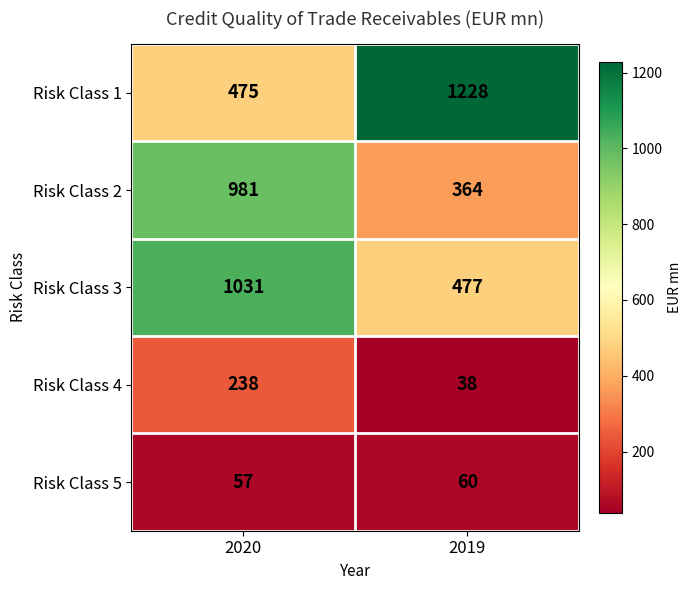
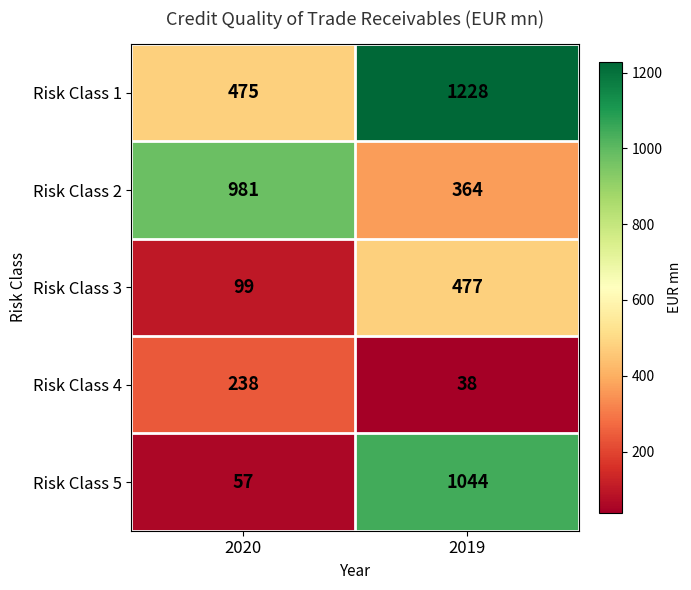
Risk Class 3, 2020: 1031 -> 99
Risk Class 5, 2019: 60 -> 1044
